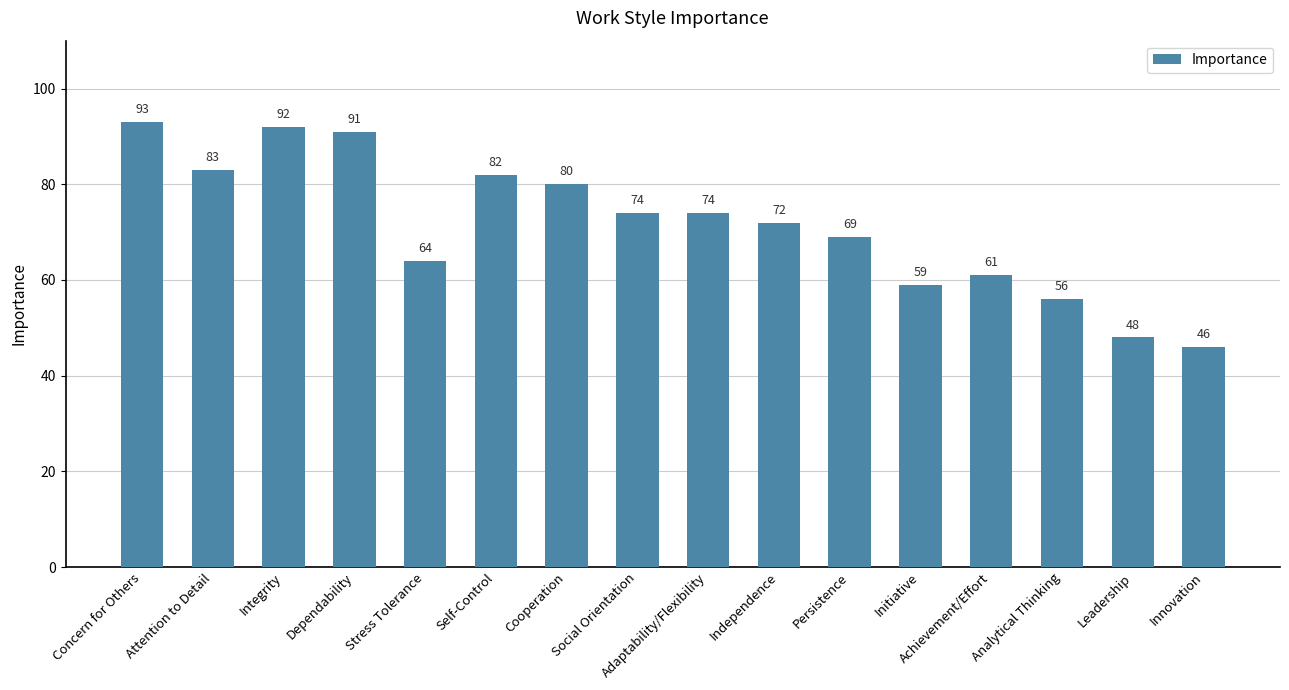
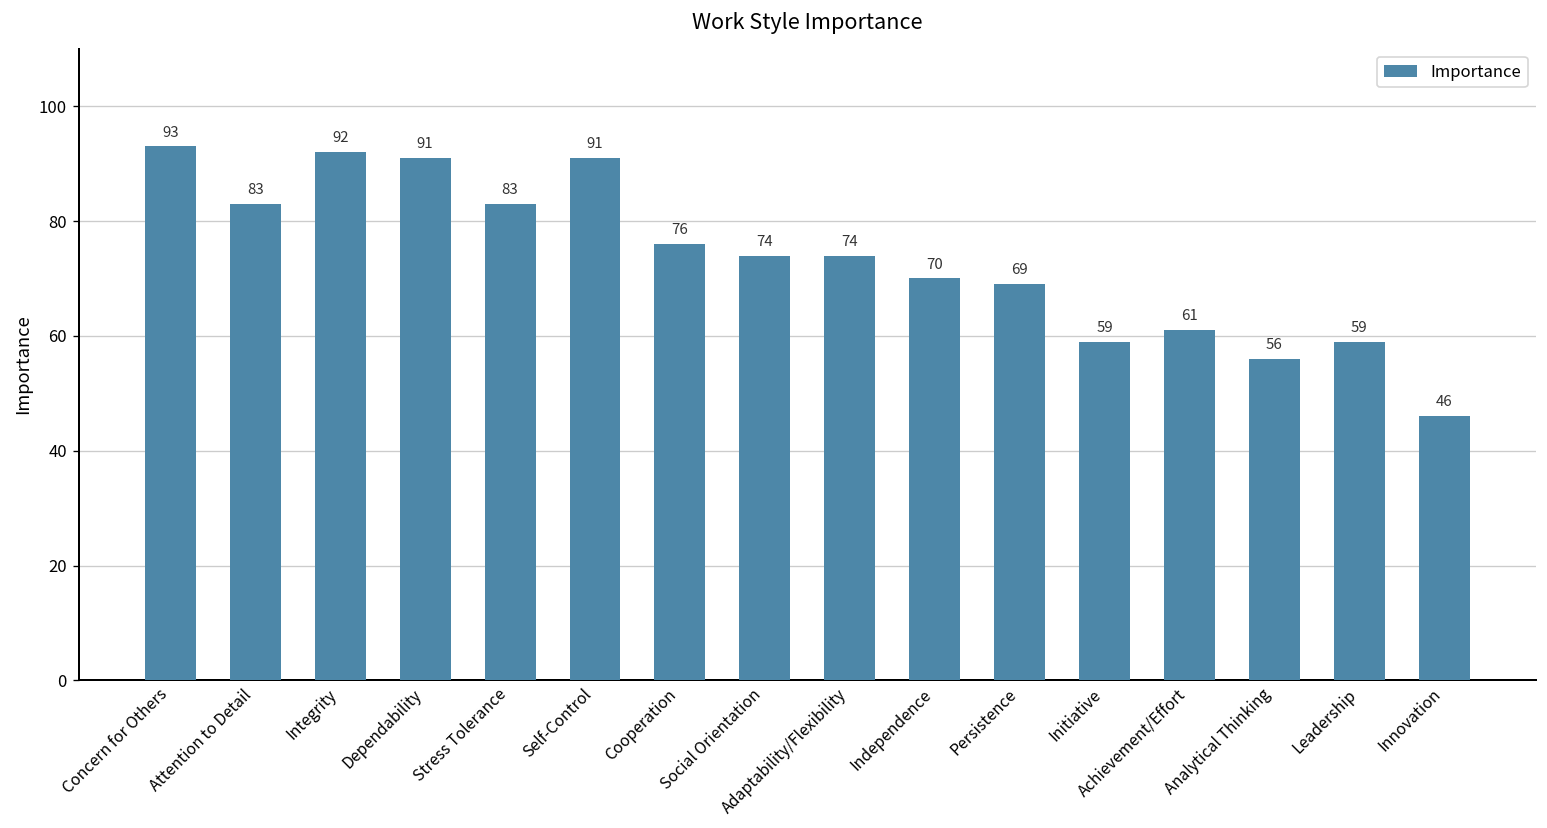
Stress Tolerance: 64 -> 83
Self-Control: 82 -> 91
Cooperation: 80 -> 76
Independence: 72 -> 70
Leadership: 48 -> 59
